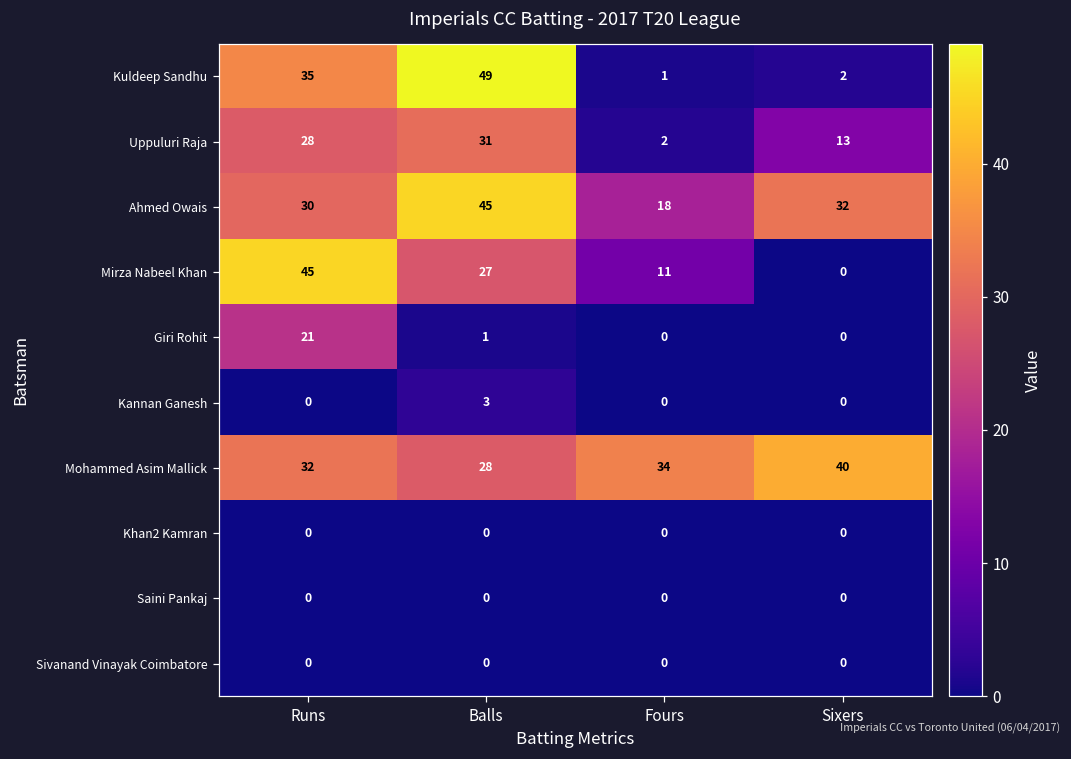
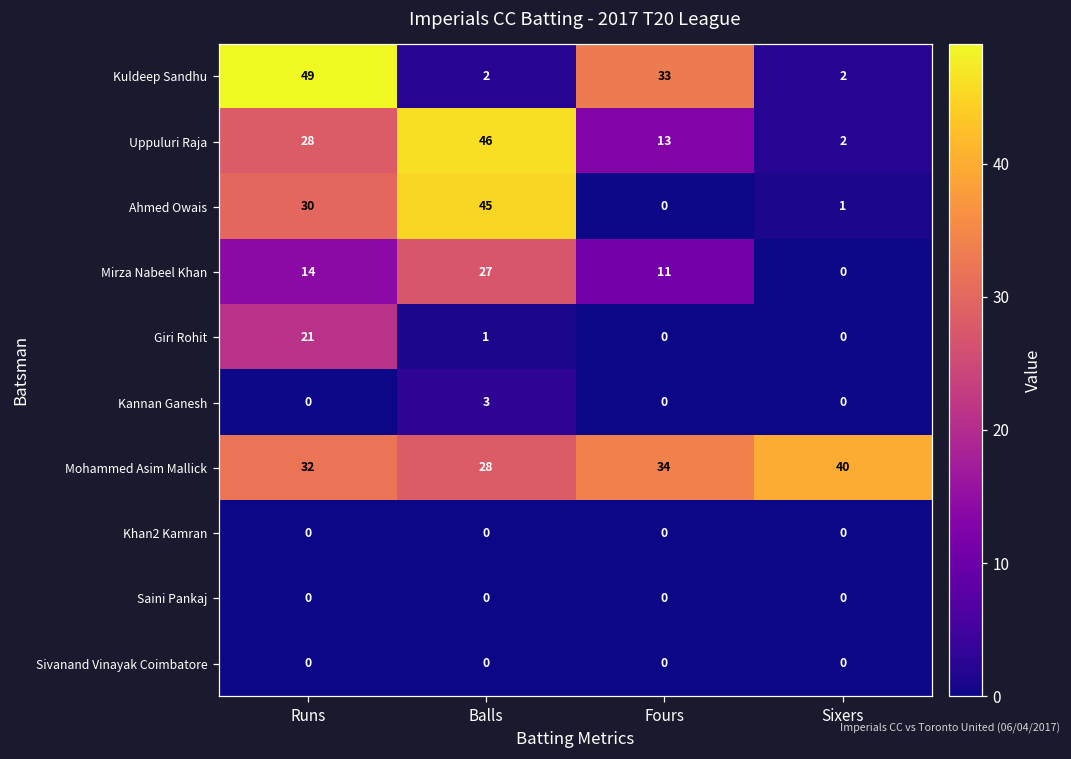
Kuldeep Sandhu, Runs: 35 -> 49
Kuldeep Sandhu, Balls: 49 -> 2
Kuldeep Sandhu, Fours: 1 -> 33
Uppuluri Raja, Balls: 31 -> 46
Uppuluri Raja, Fours: 2 -> 13
Uppuluri Raja, Sixers: 13 -> 2
Ahmed Owais, Fours: 18 -> 0
Ahmed Owais, Sixers: 32 -> 1
Mirza Nabeel Khan, Runs: 45 -> 14
